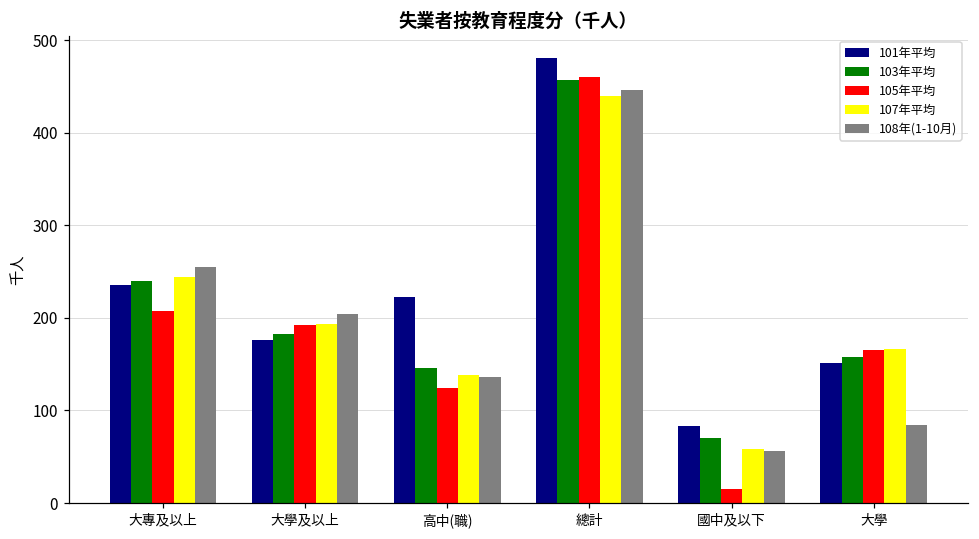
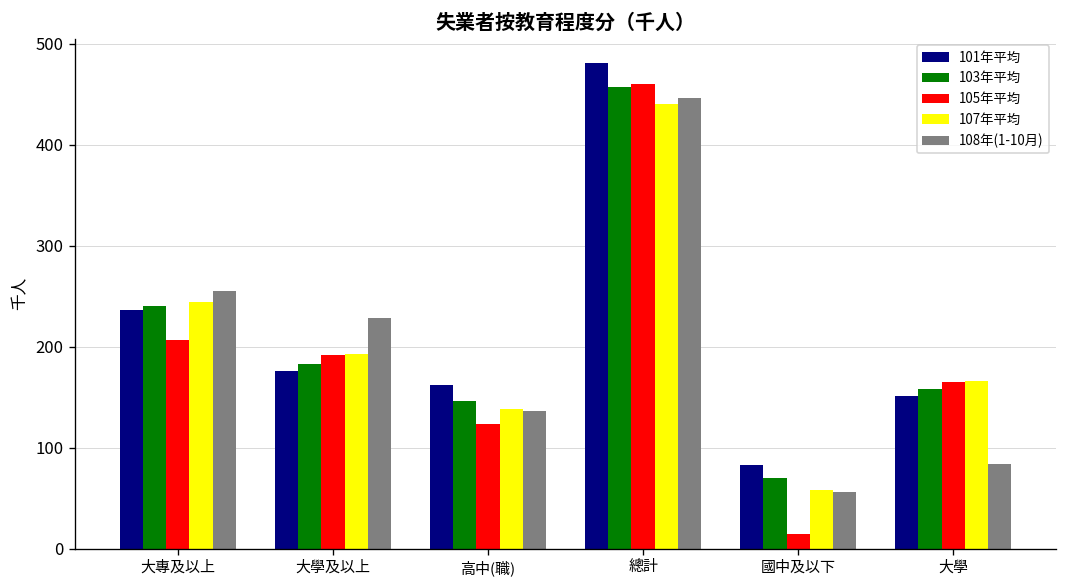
108年(1-10月), 大學及以上: 200 -> 230
101年平均, 高中(職): 220 -> 160
